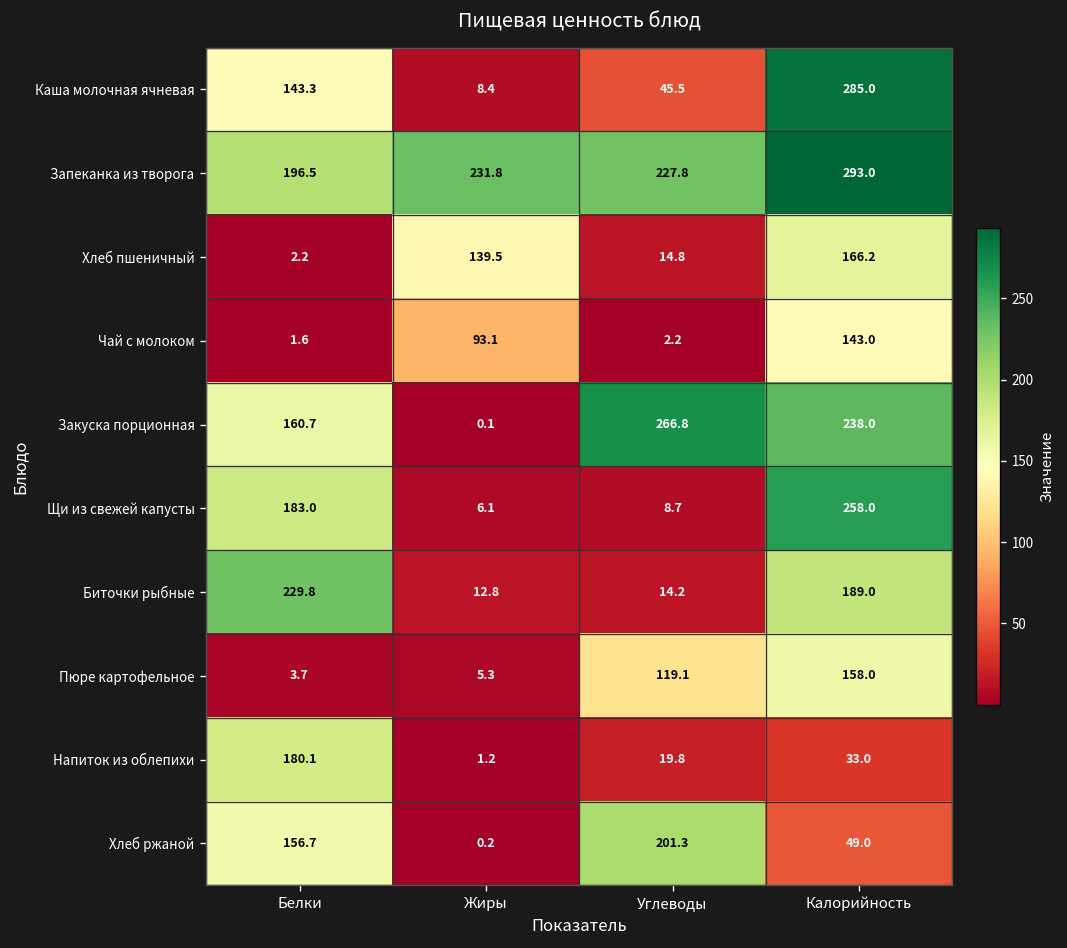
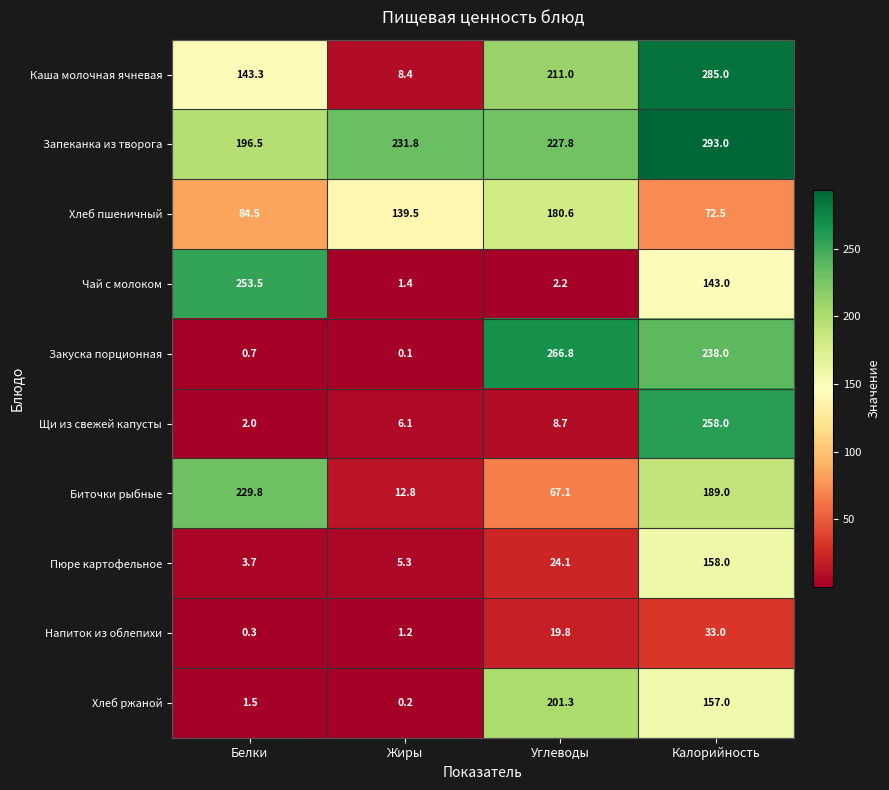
Каша молочная ячневая, Углеводы: 45.5 -> 211.0
Хлеб пшеничный, Белки: 2.2 -> 84.5
Хлеб пшеничный, Углеводы: 14.8 -> 180.6
Хлеб пшеничный, Калорийность: 166.2 -> 72.5
Чай с молоком, Белки: 1.6 -> 253.5
Чай с молоком, Жиры: 93.1 -> 1.4
Закуска порционная, Белки: 160.7 -> 0.7
Щи из свежей капусты, Белки: 183.0 -> 2.0
Биточки рыбные, Углеводы: 14.2 -> 67.1
Пюре картофельное, Углеводы: 119.1 -> 24.1
Напиток из облепихи, Белки: 180.1 -> 0.3
Хлеб ржаной, Белки: 156.7 -> 1.5
Хлеб ржаной, Калорийность: 49.0 -> 157.0
